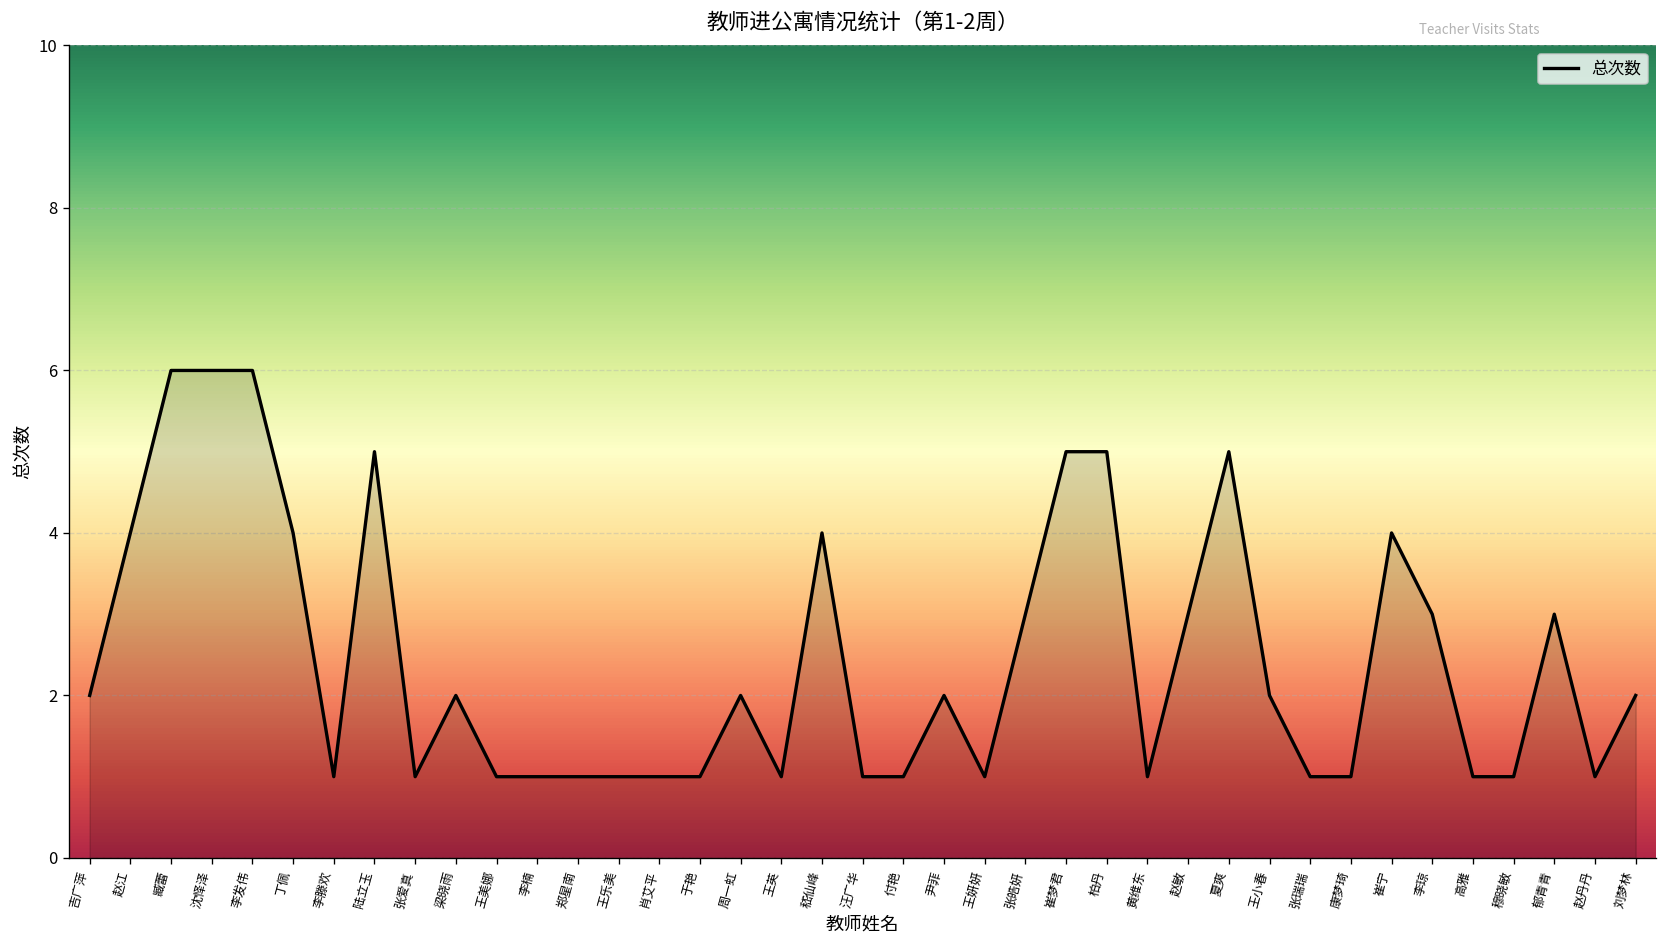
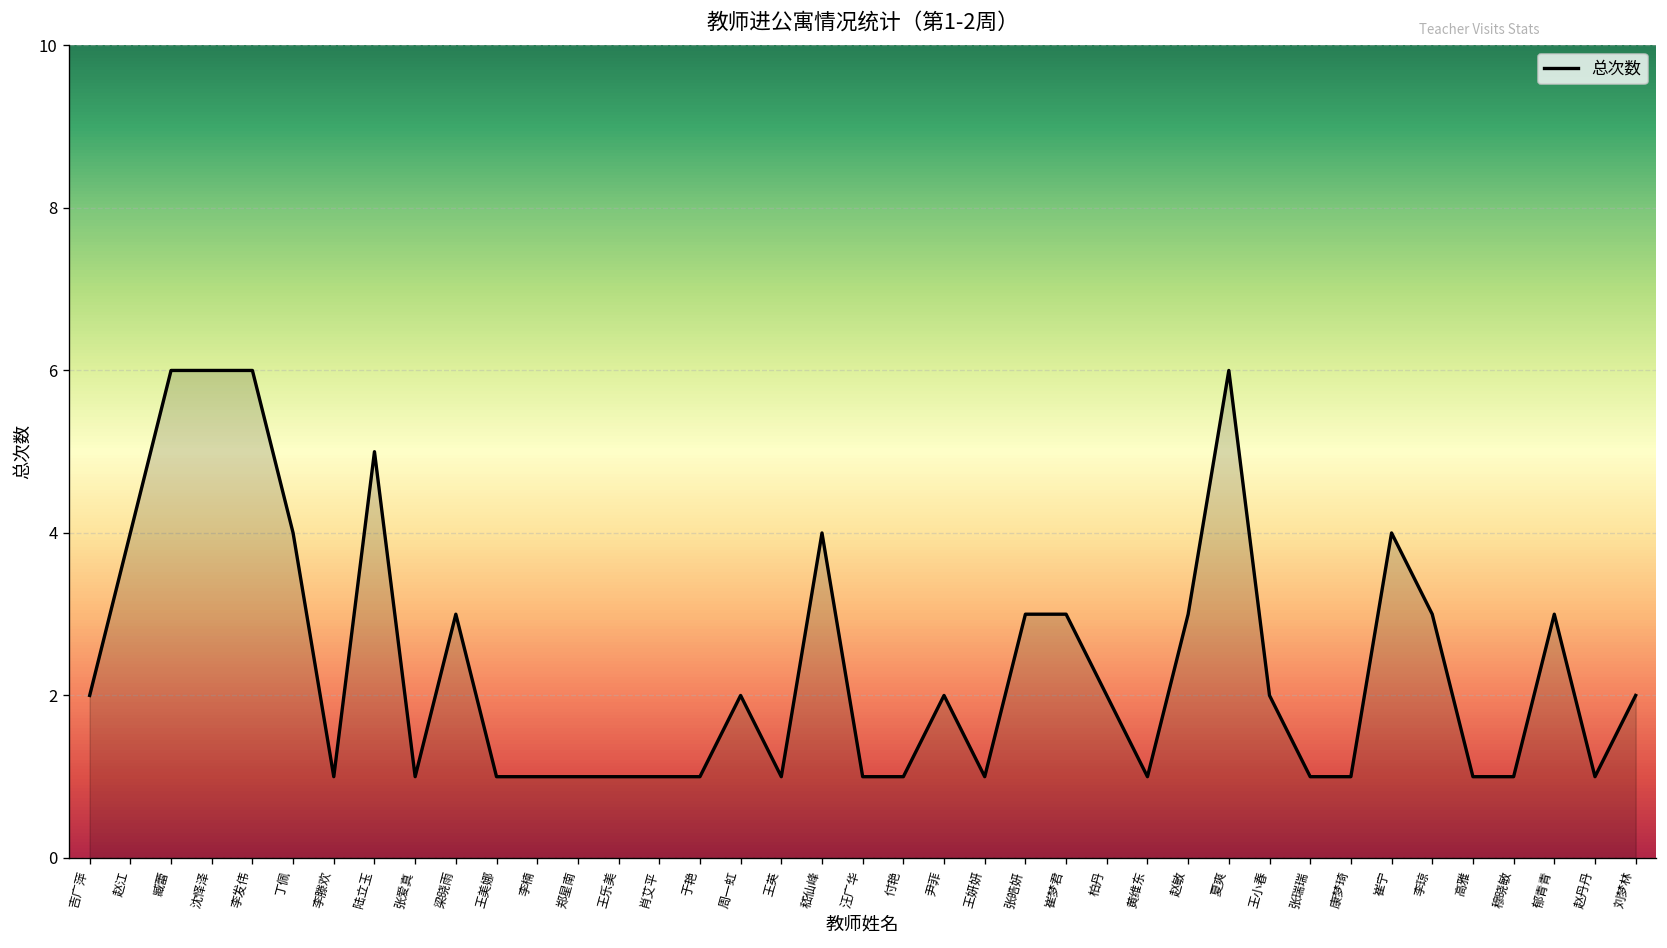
梁晓雨: 2 -> 3
崔梦君: 5 -> 3
柏丹: 5 -> 2
夏爽: 5 -> 6
